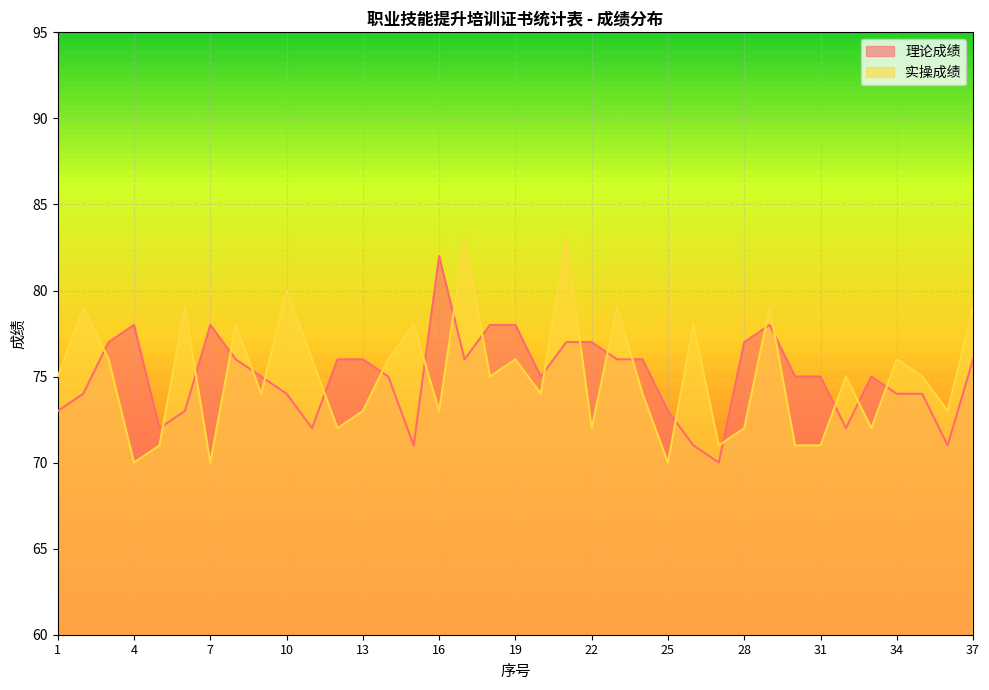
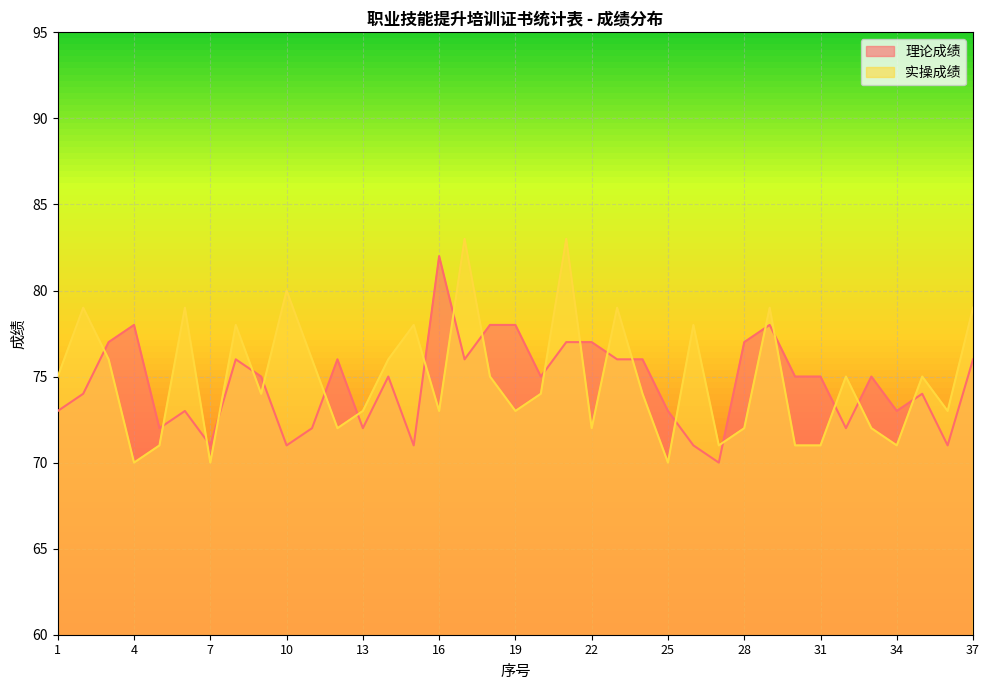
理论成绩, 7: 78 -> 71
理论成绩, 10: 74 -> 71
理论成绩, 13: 76 -> 72
实操成绩, 19: 76 -> 73
理论成绩, 34: 74 -> 73
实操成绩, 34: 76 -> 71
